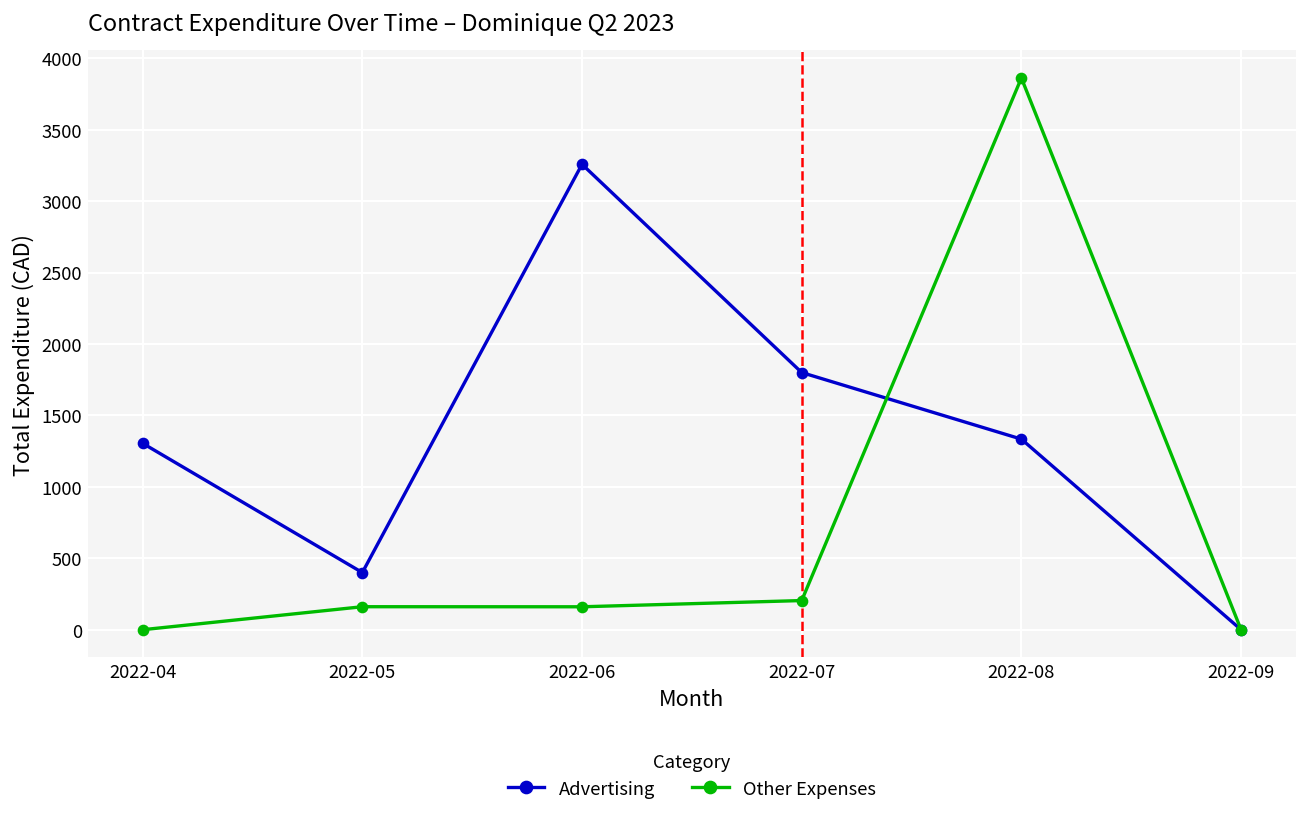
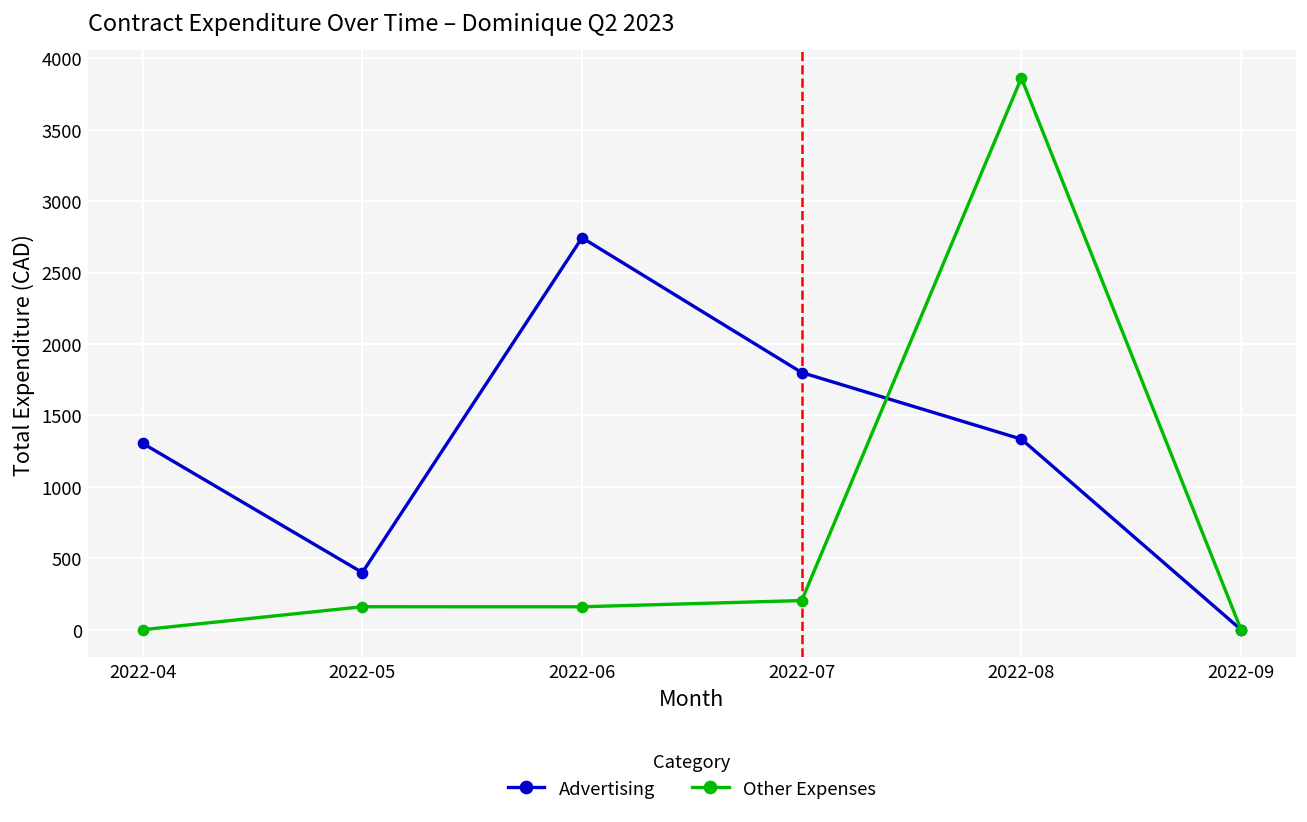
Advertising, 2022-06: 3260 -> 2740
